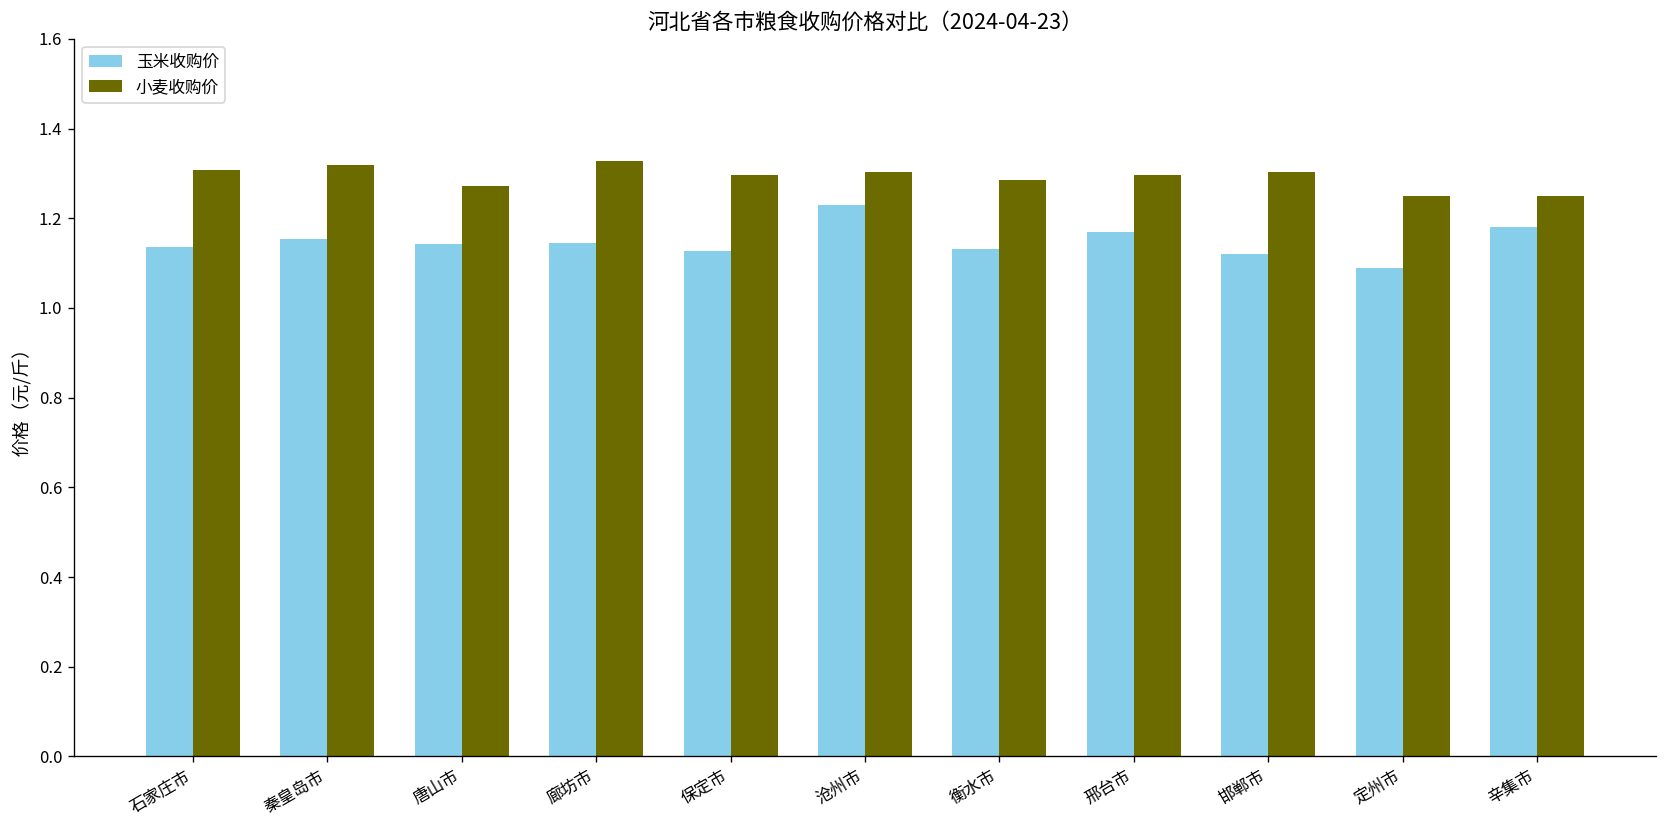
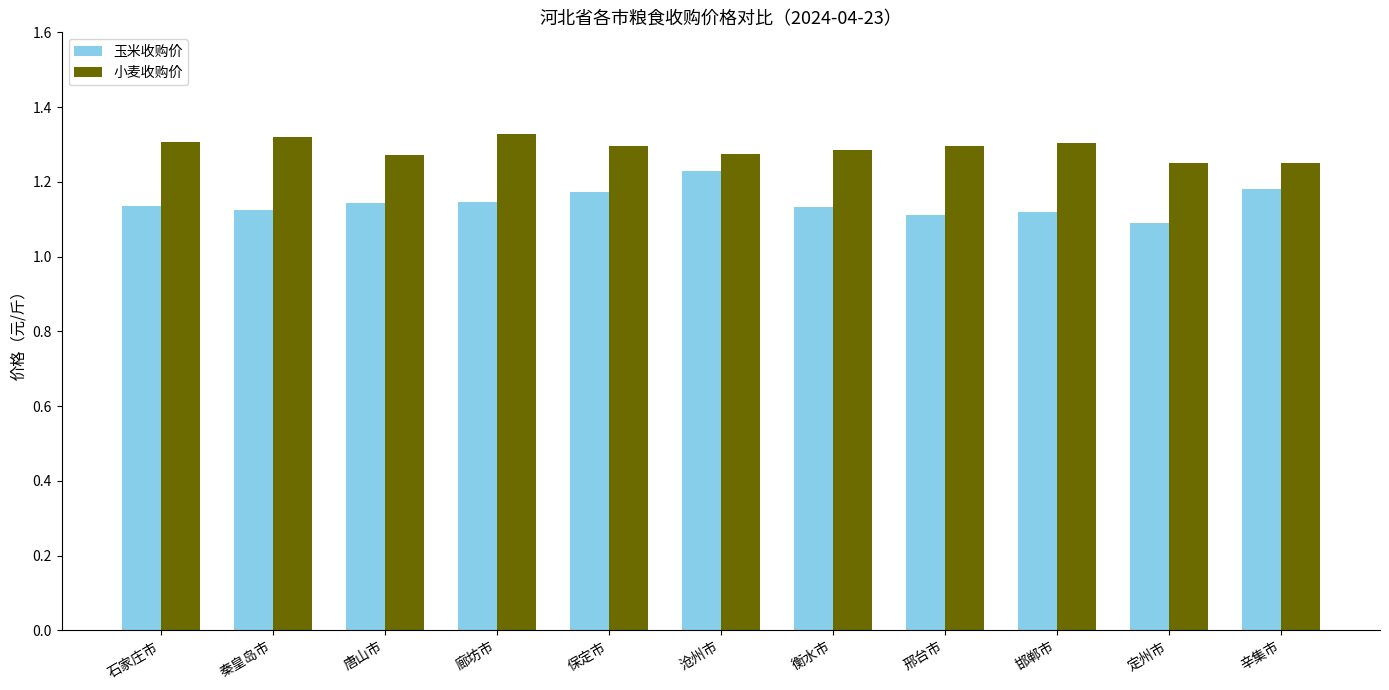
玉米收购价, 秦皇岛市: 1.15 -> 1.13
玉米收购价, 保定市: 1.13 -> 1.17
小麦收购价, 沧州市: 1.30 -> 1.27
玉米收购价, 邢台市: 1.17 -> 1.11
